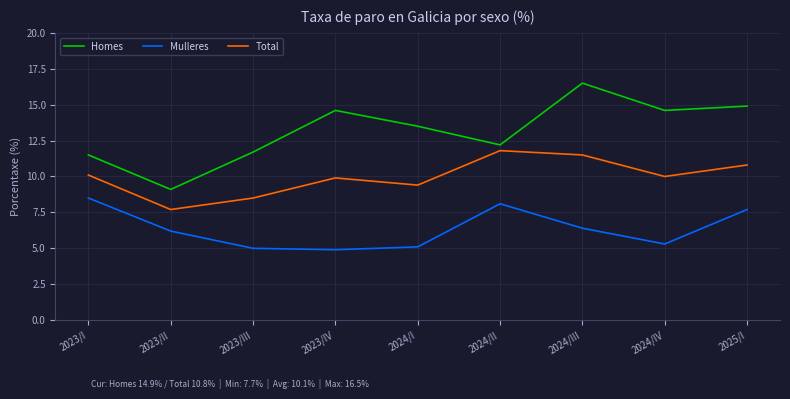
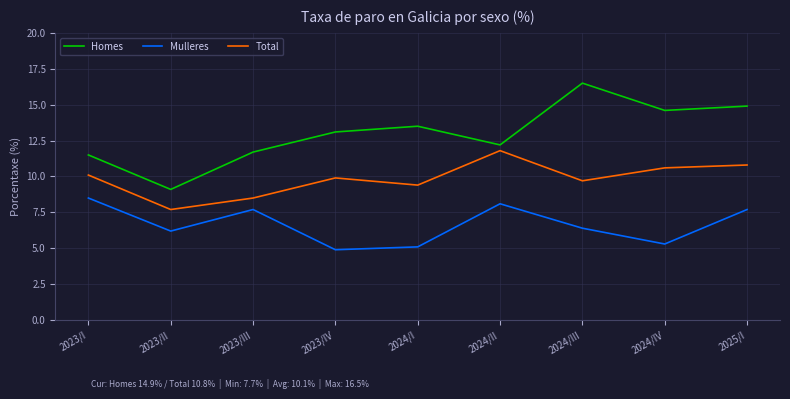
Mulleres, 2023/III: 5.0 -> 7.7
Homes, 2023/IV: 14.6 -> 13.1
Total, 2024/III: 11.5 -> 9.7
Total, 2024/IV: 10.0 -> 10.6
